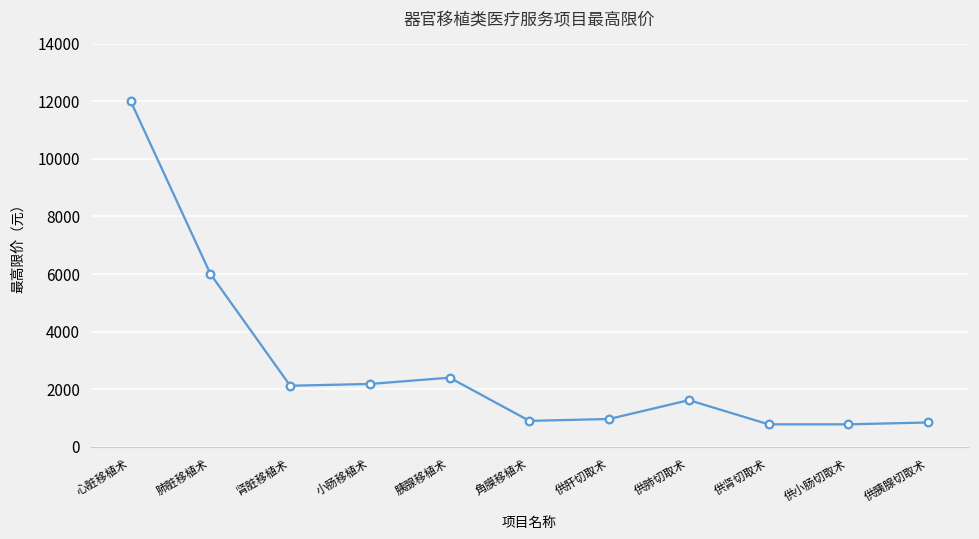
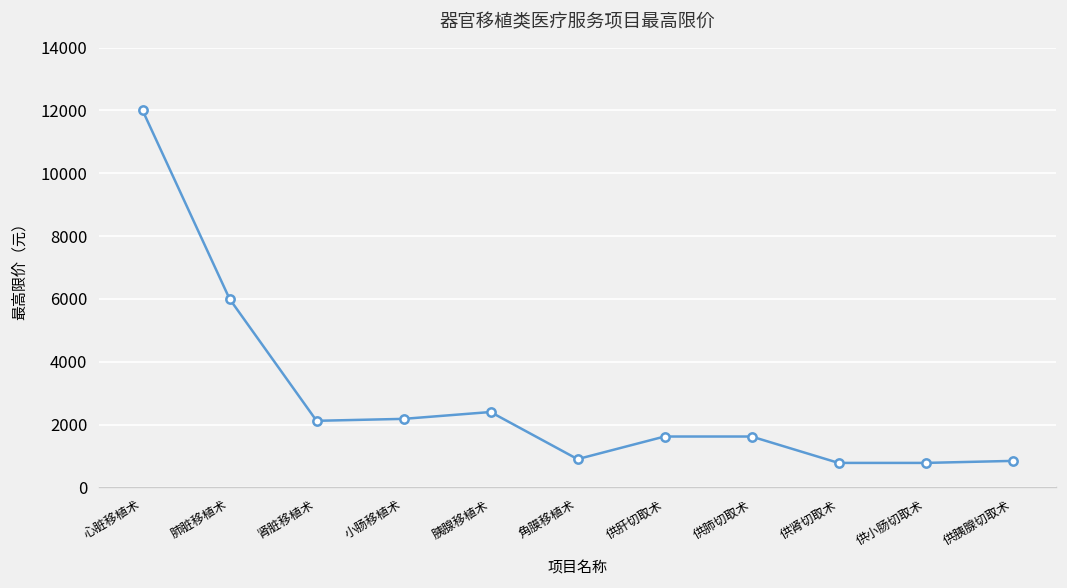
供肝切取术: 1000 -> 1600
